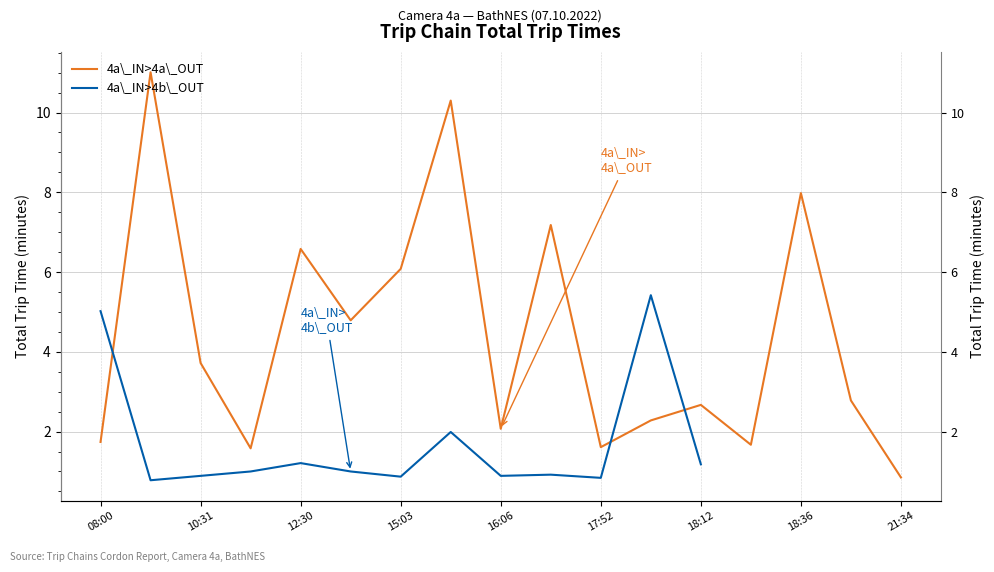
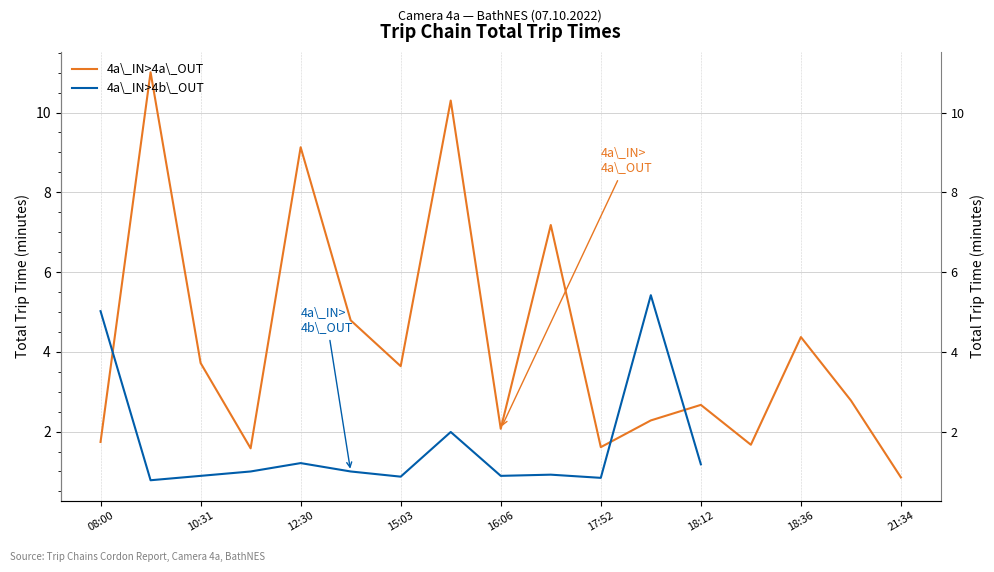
4a\_IN>4a\_OUT, 12:30: 6.6 -> 9.1
4a\_IN>4a\_OUT, 15:03: 6.1 -> 3.6
4a\_IN>4a\_OUT, 18:36: 8.0 -> 4.4
